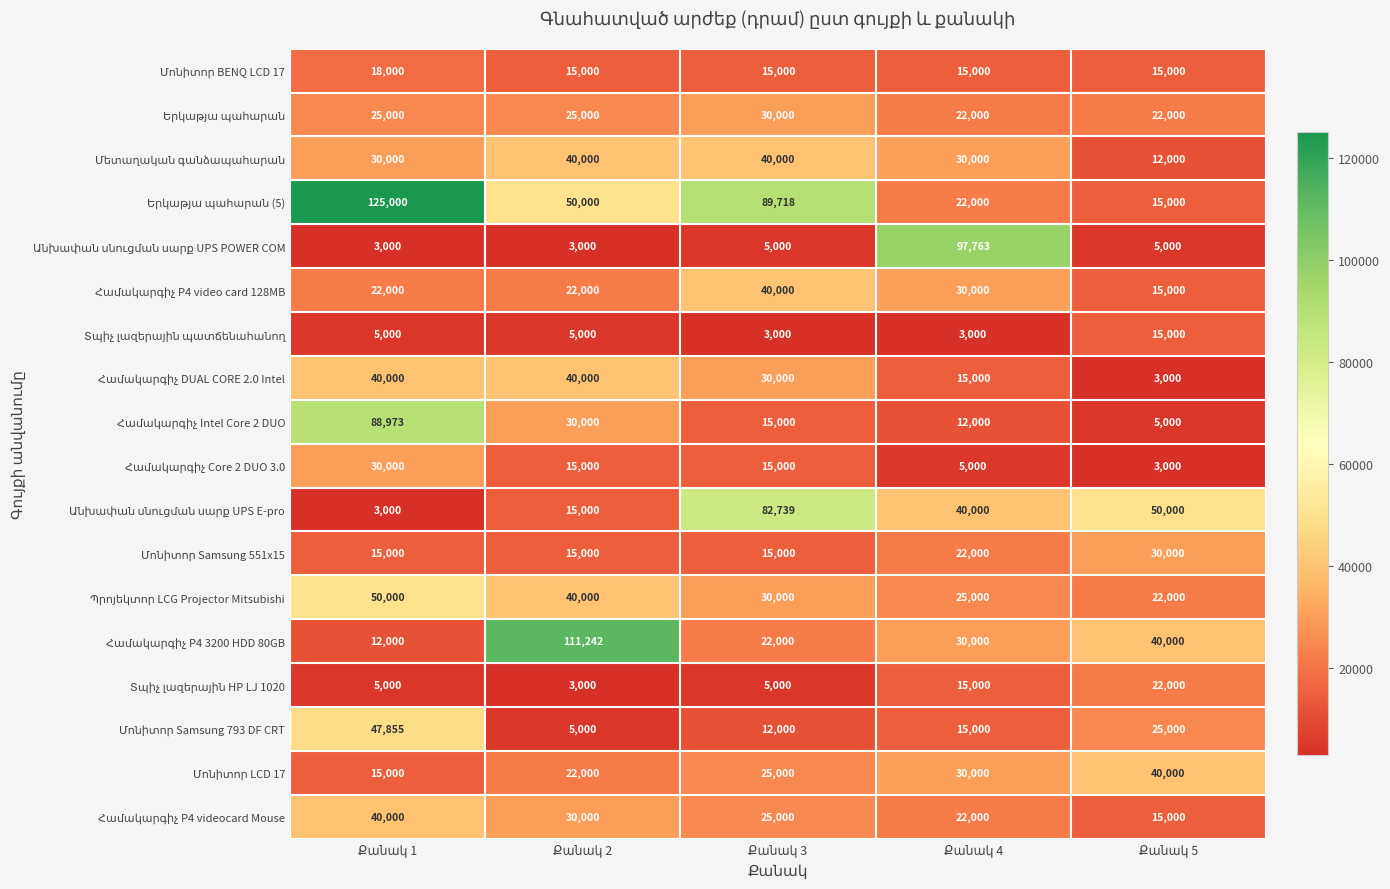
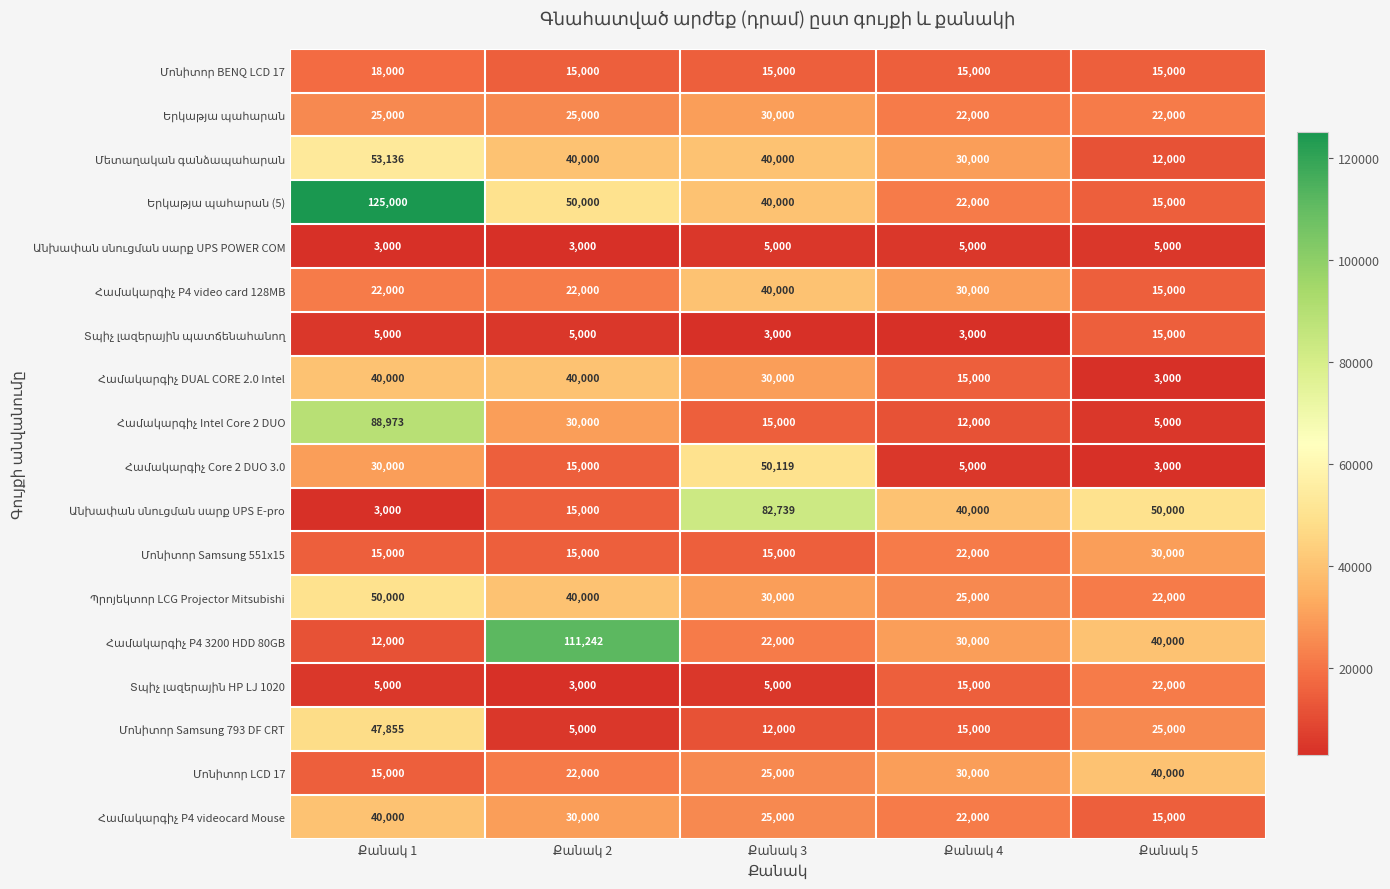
Մետաղական գանձապահարան, Քանակ 1: 30,000 -> 53,136
Երկաթյա պահարան (5), Քանակ 3: 89,718 -> 40,000
Անխափան սնուցման սարք UPS POWER COM, Քանակ 4: 97,763 -> 5,000
Համակարգիչ Core 2 DUO 3.0, Քանակ 3: 15,000 -> 50,119
